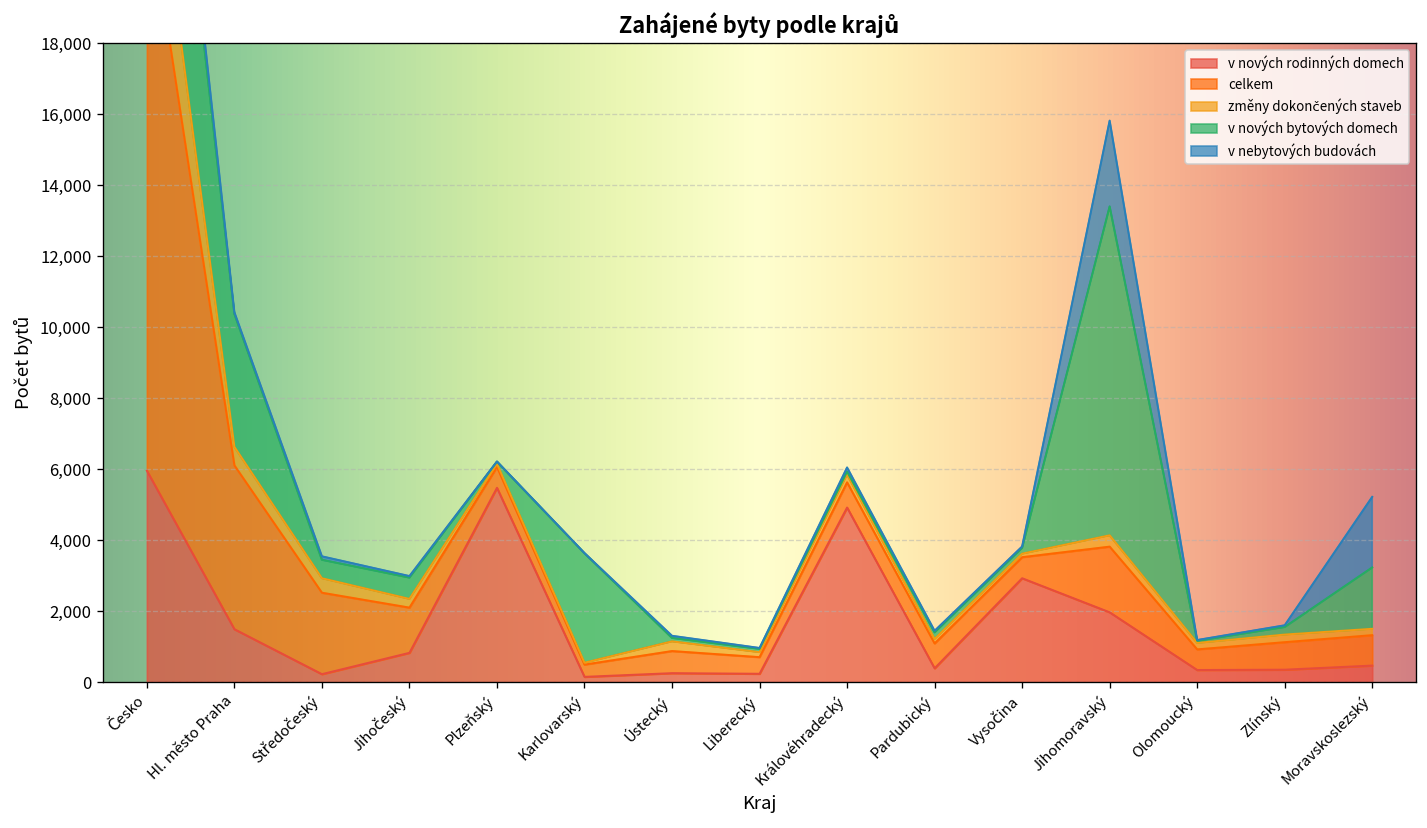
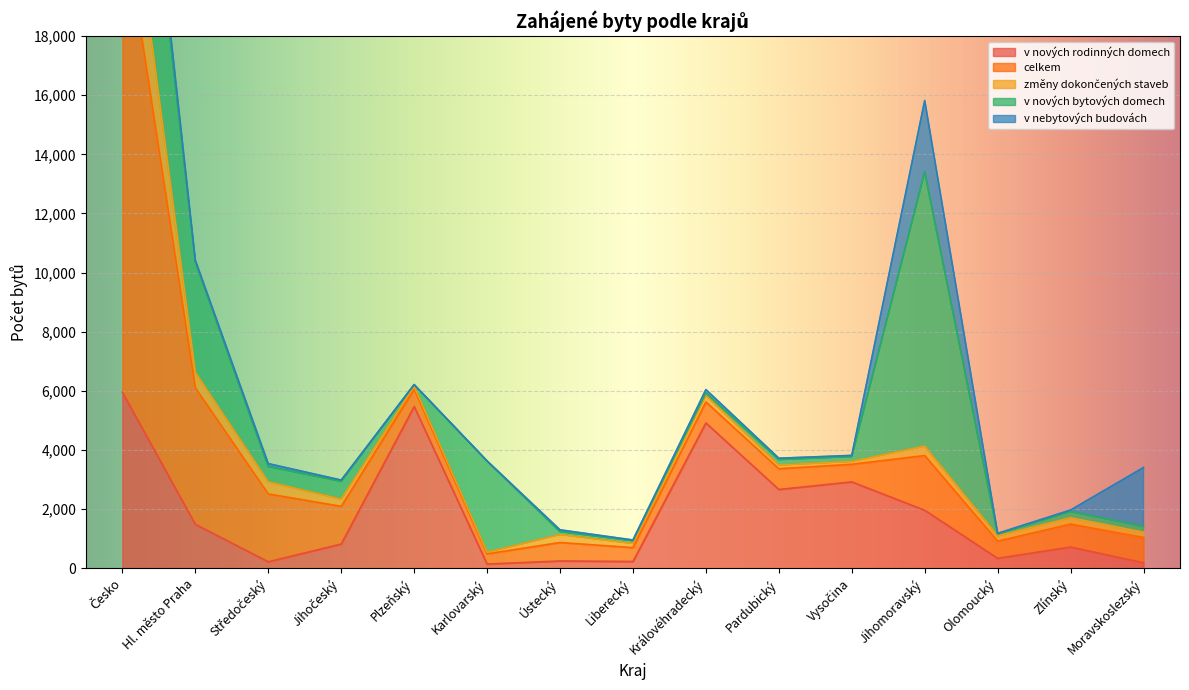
v nových rodinných domech, Pardubický: 400 -> 2,700
v nových rodinných domech, Zlínský: 300 -> 700
v nových rodinných domech, Moravskoslezský: 500 -> 200
v nových bytových domech, Moravskoslezský: 1,700 -> 200
